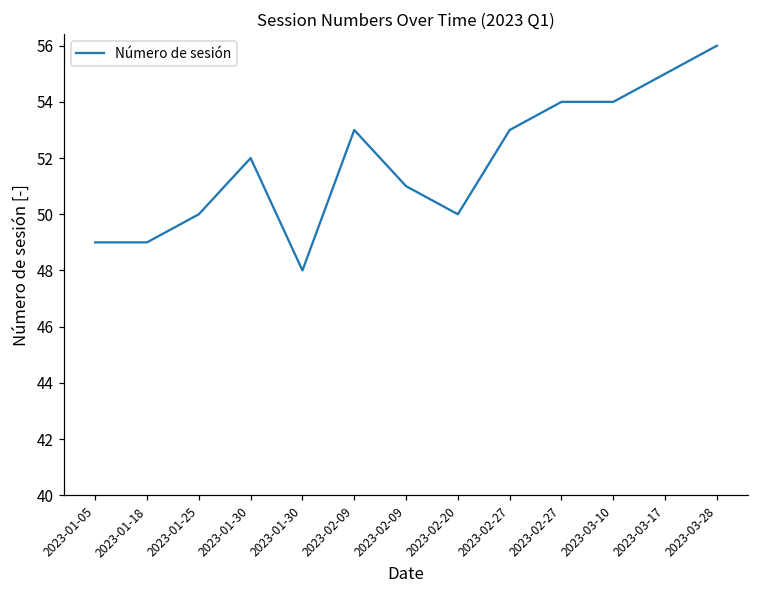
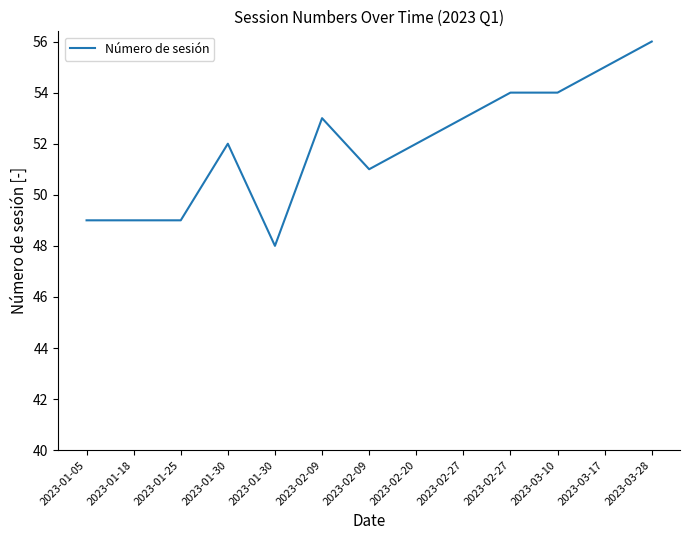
2023-01-25: 50 -> 49
2023-02-20: 50 -> 52
